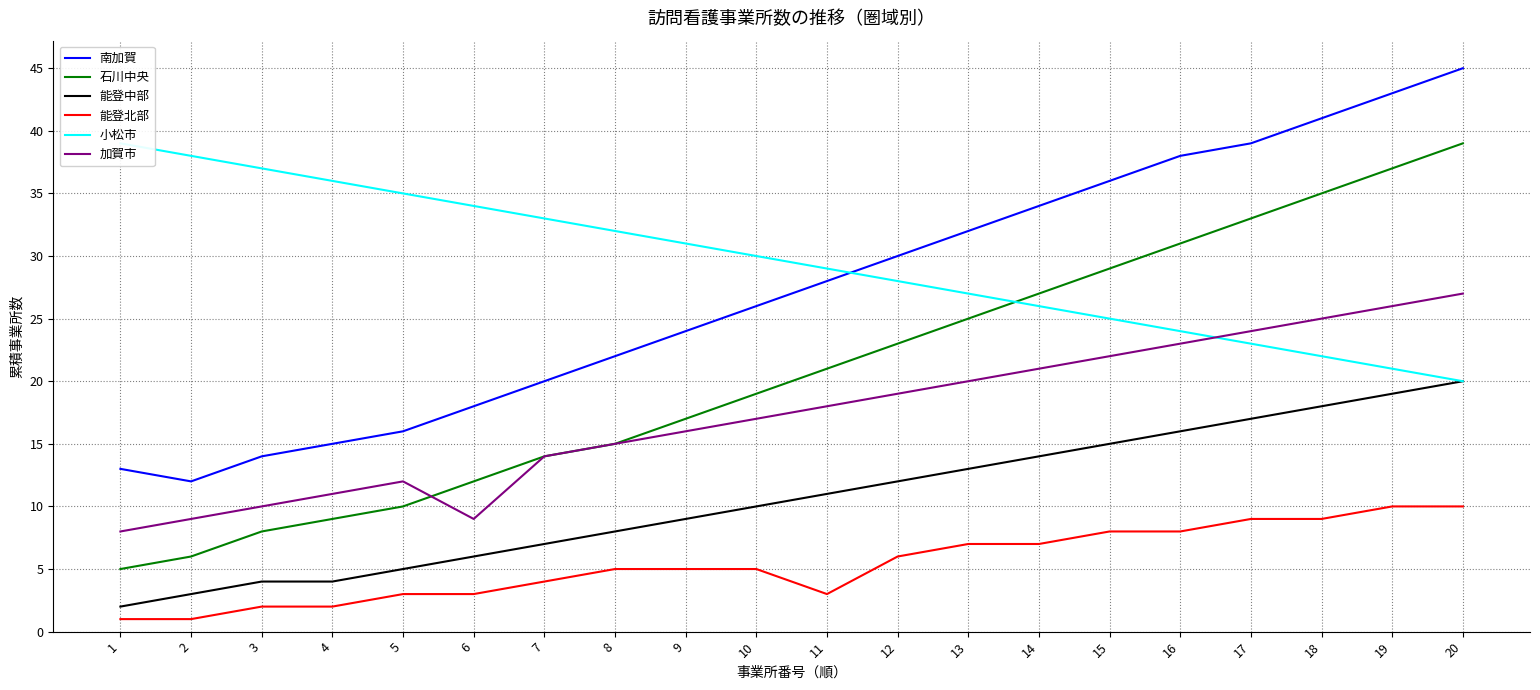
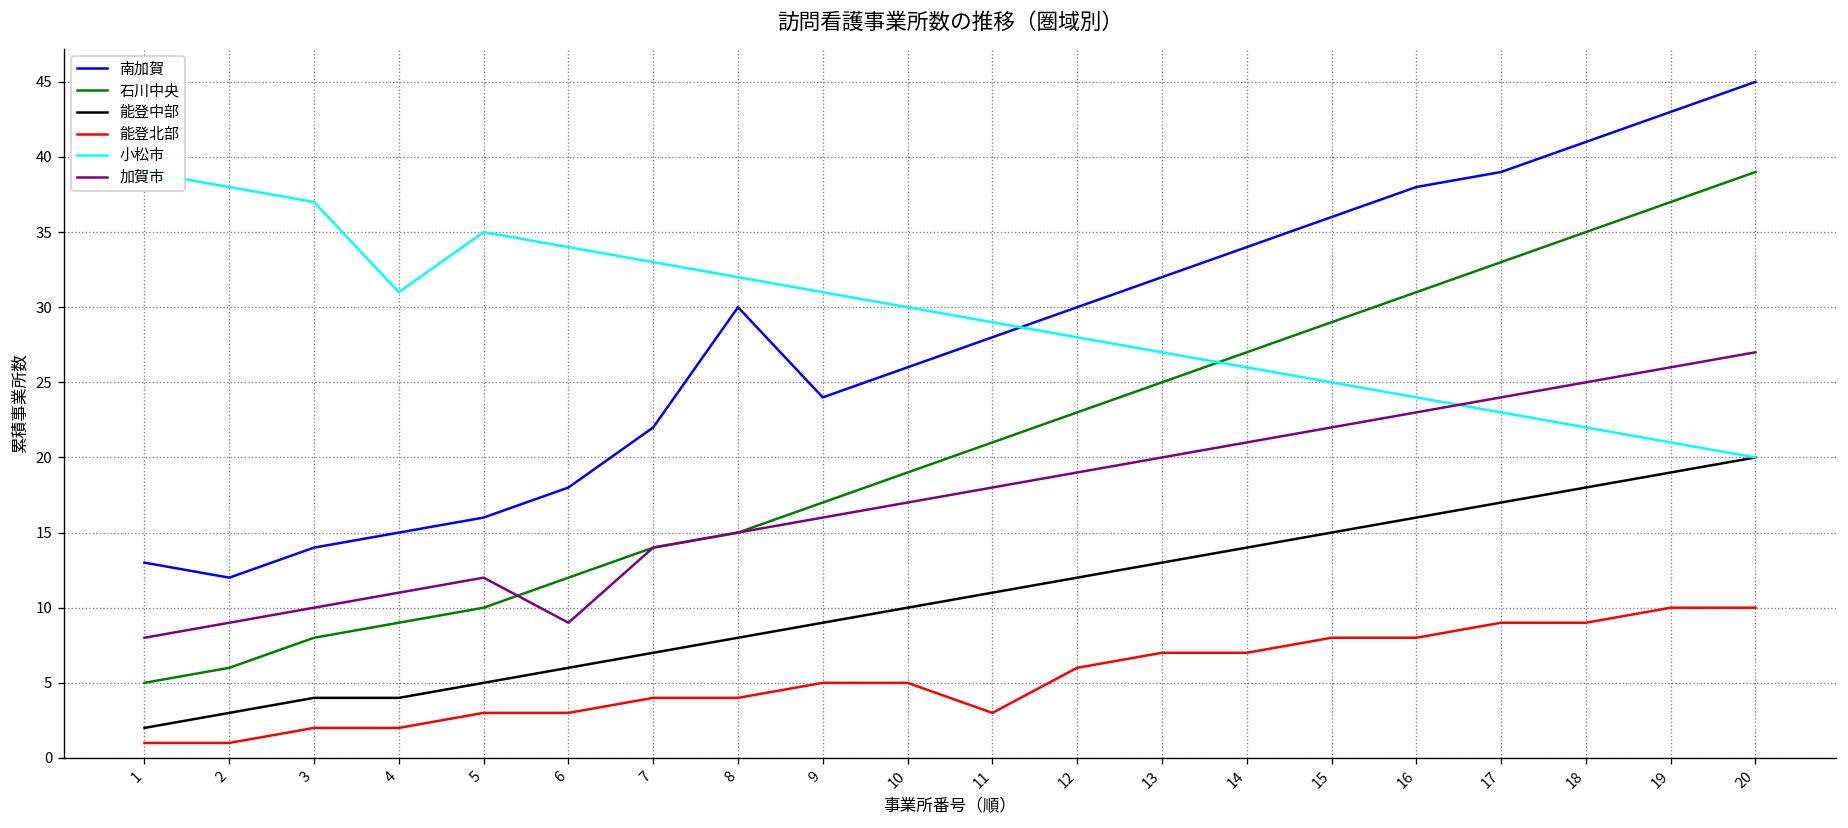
小松市, 4: 36 -> 31
南加賀, 7: 20 -> 22
南加賀, 8: 22 -> 30
能登北部, 8: 5 -> 4
